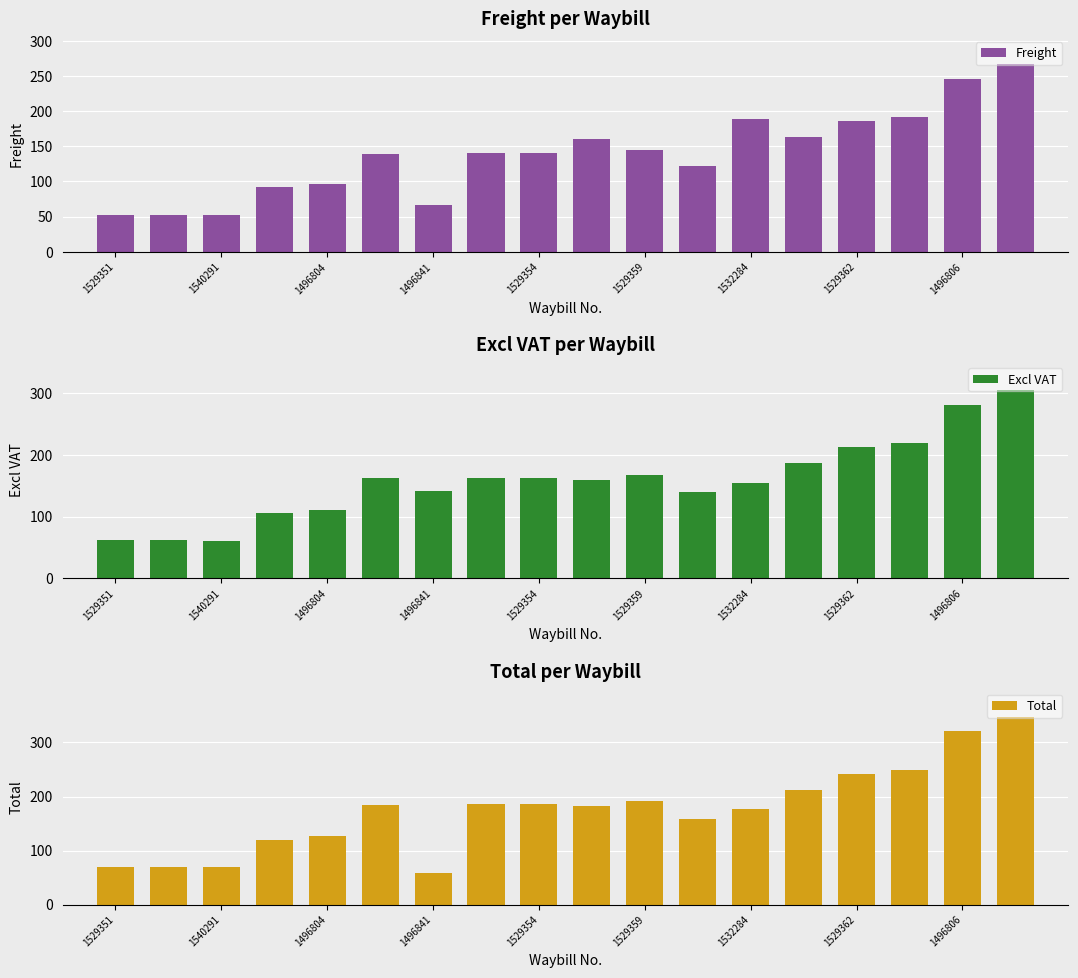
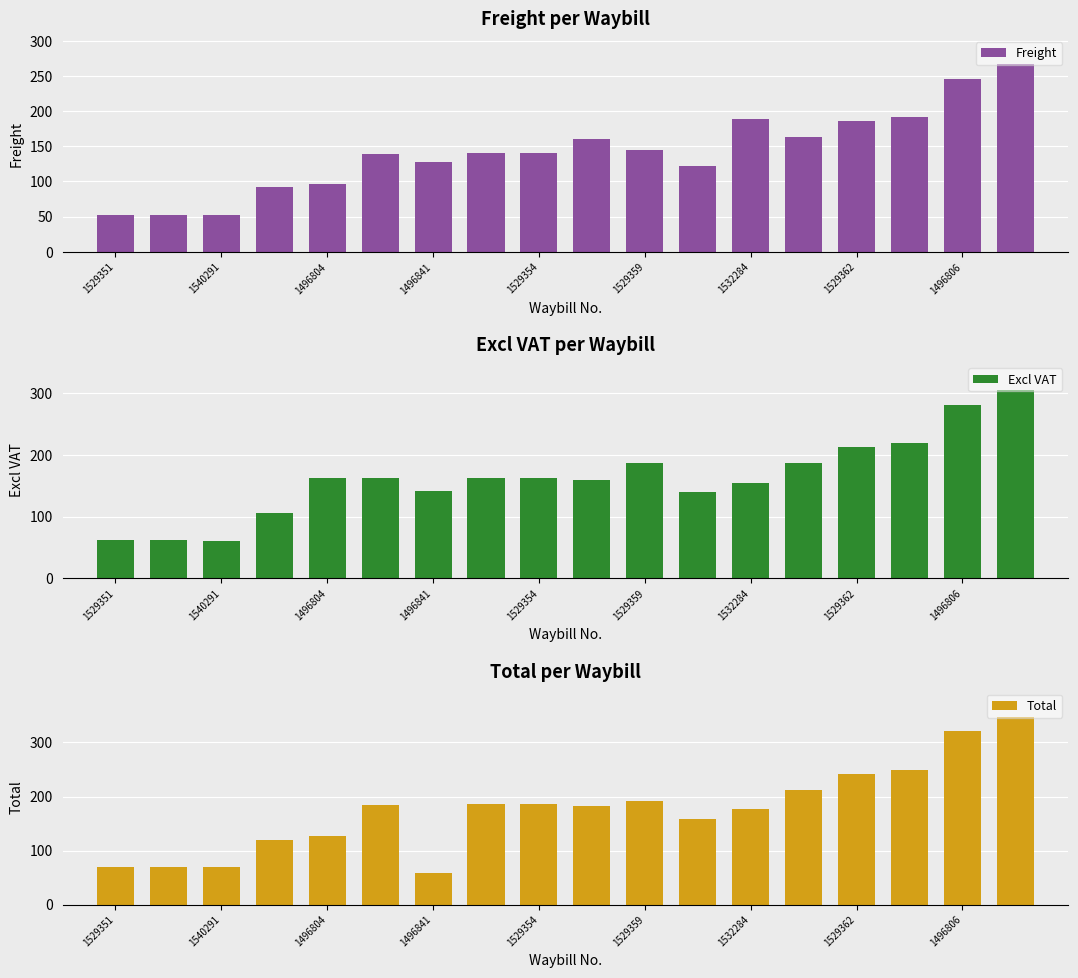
Freight per Waybill, 1496841: 70 -> 130
Excl VAT per Waybill, 1496804: 110 -> 160
Excl VAT per Waybill, 1529359: 170 -> 190
